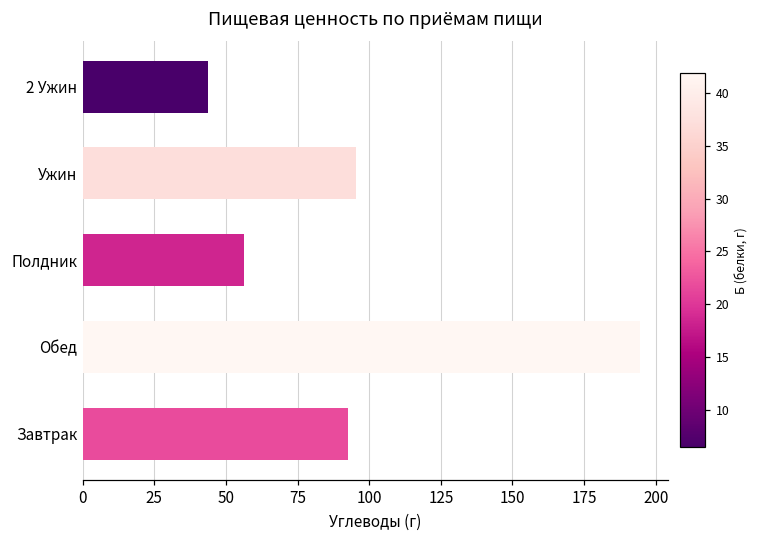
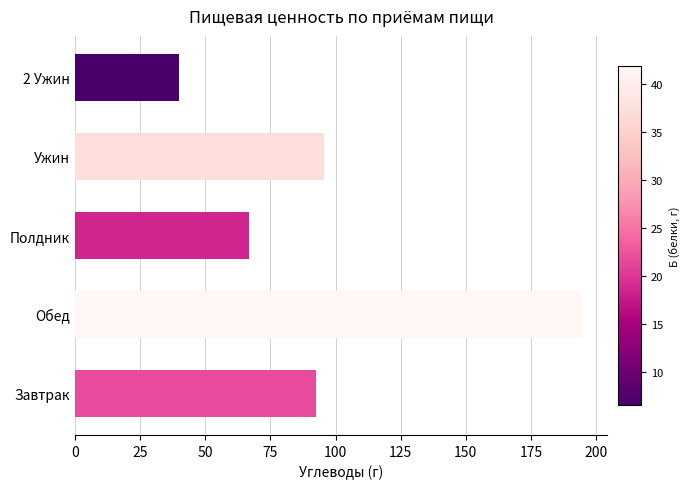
2 Ужин: 44 -> 40
Полдник: 56 -> 67
